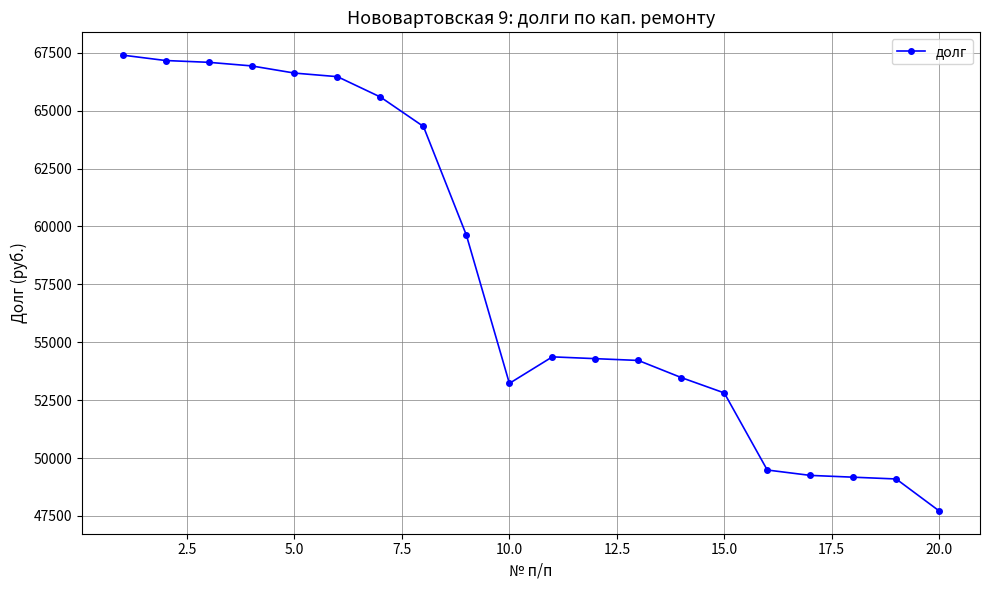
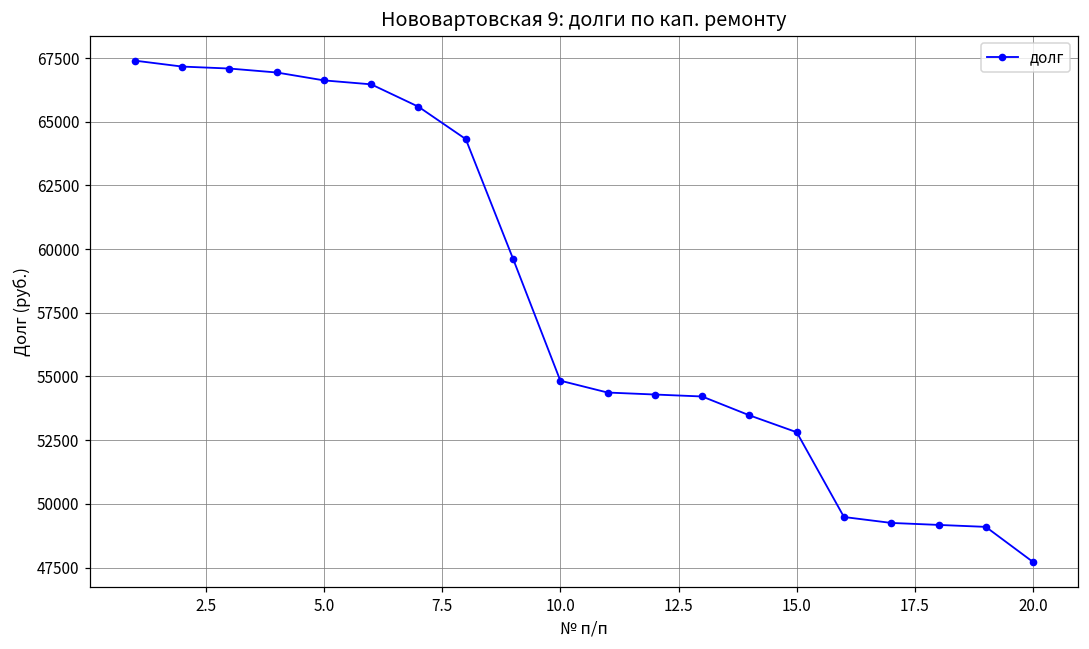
10.0: 53200 -> 54800
